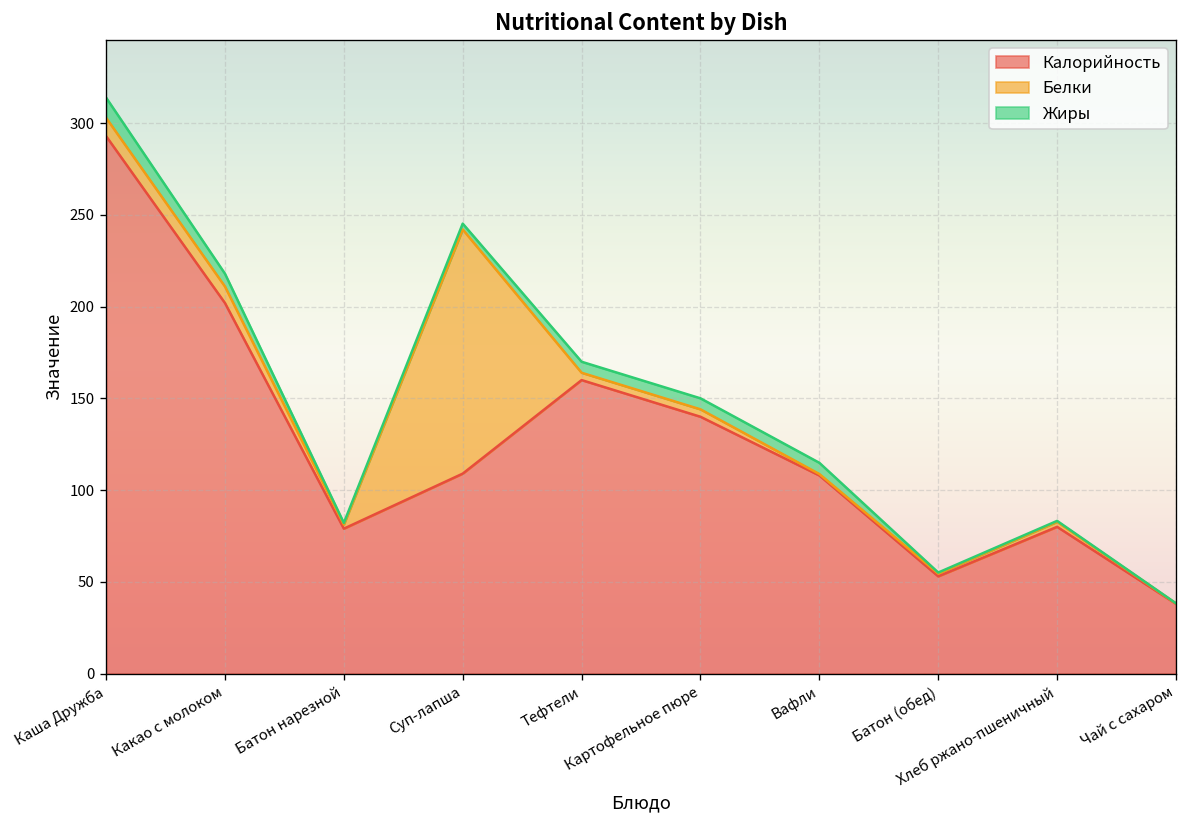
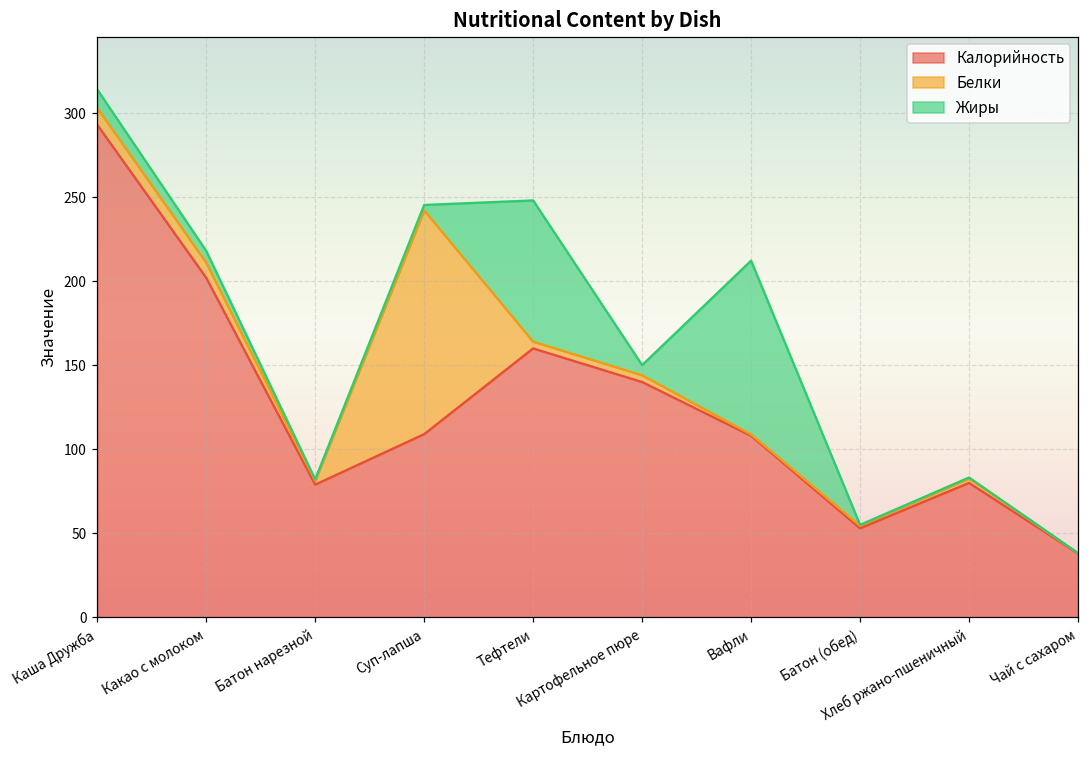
Жиры, Тефтели: 6 -> 84
Жиры, Вафли: 6 -> 103
